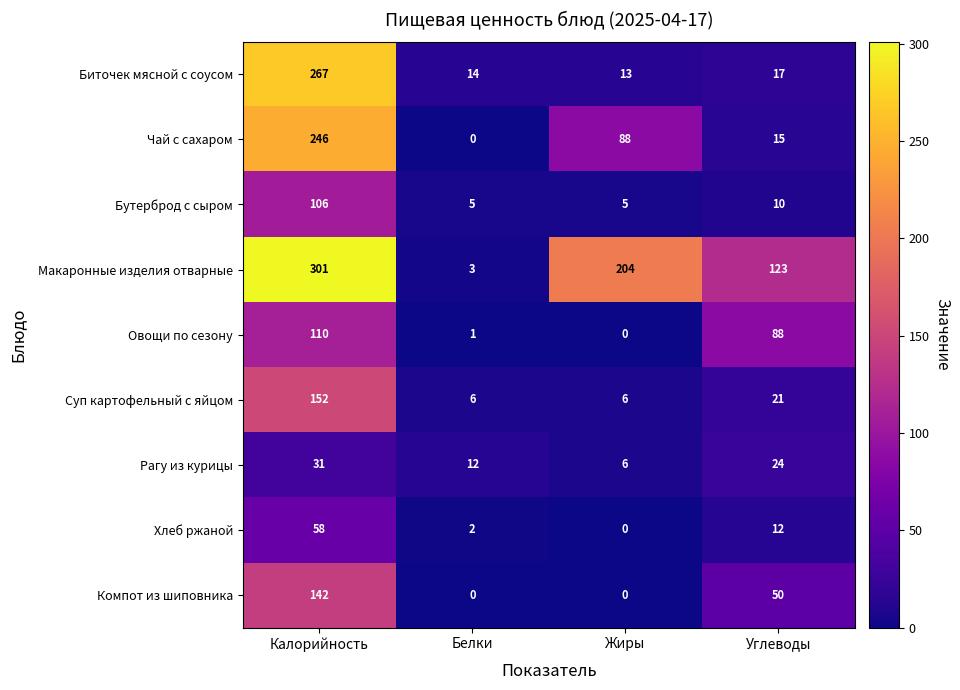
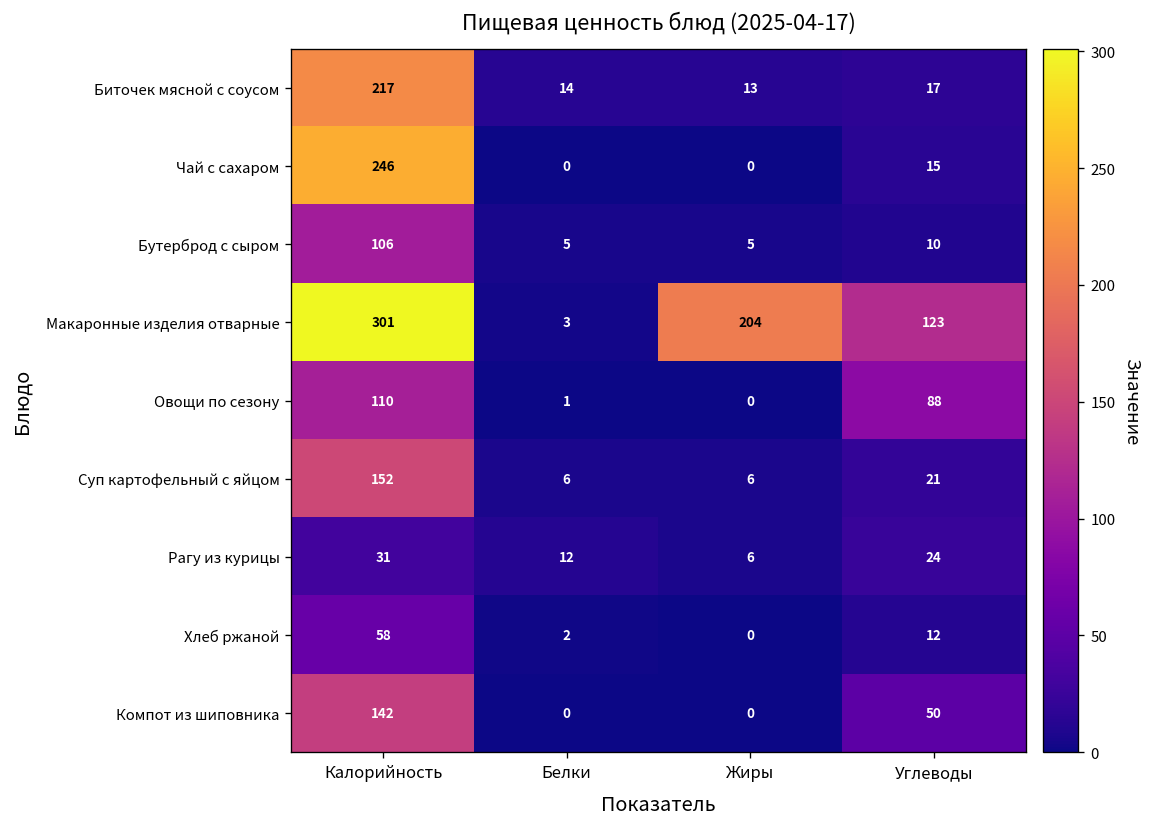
Биточек мясной с соусом, Калорийность: 267 -> 217
Чай с сахаром, Жиры: 88 -> 0
